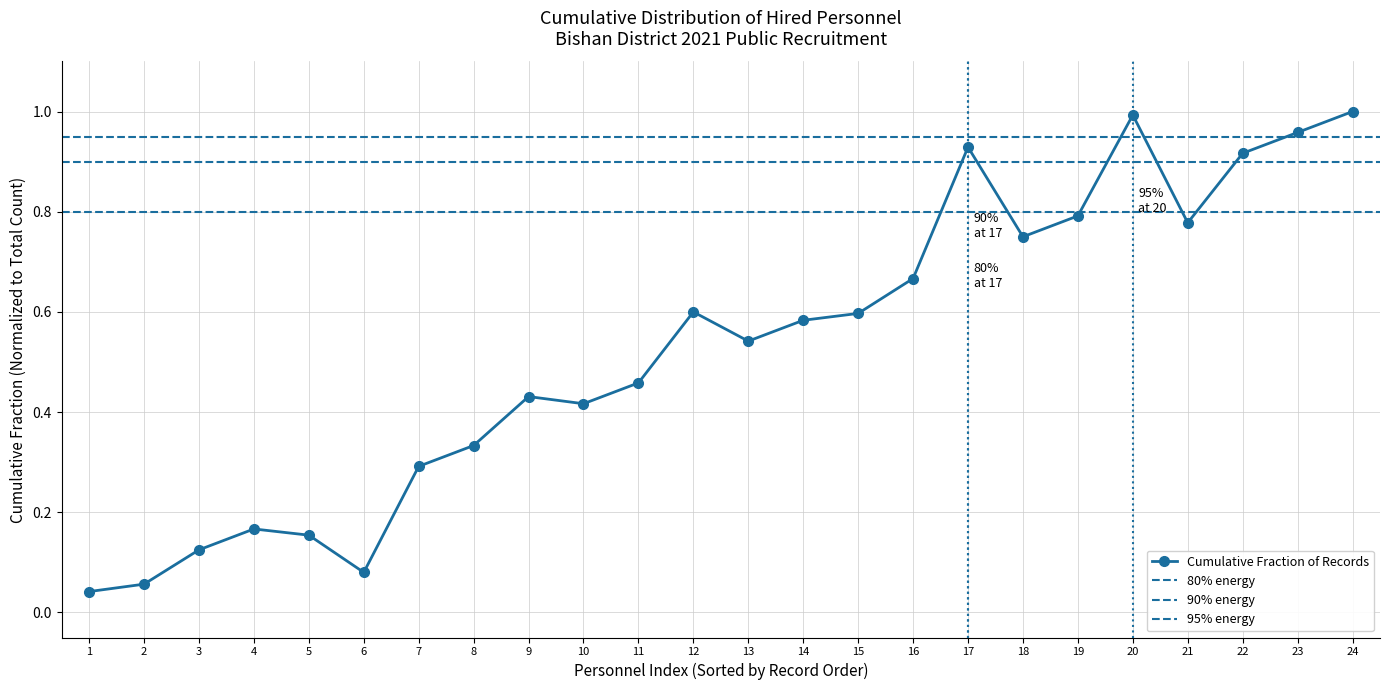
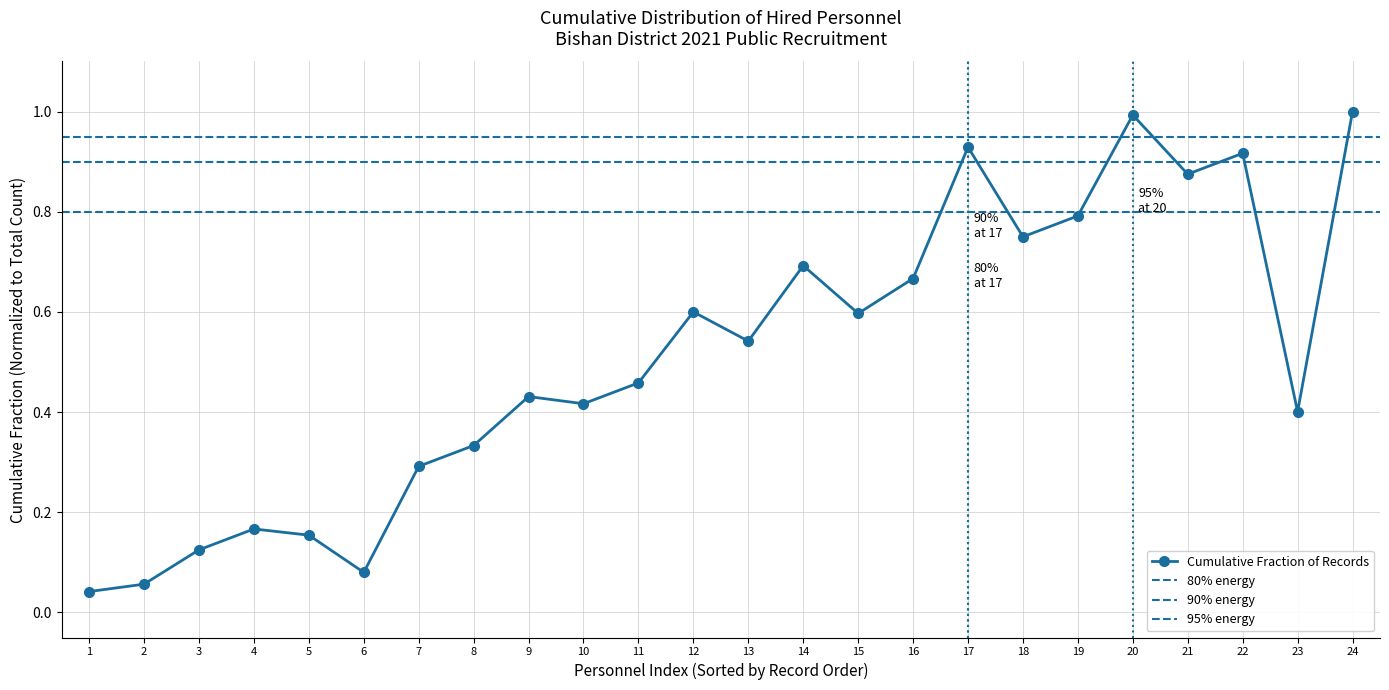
14: 0.58 -> 0.69
21: 0.78 -> 0.88
23: 0.96 -> 0.40
